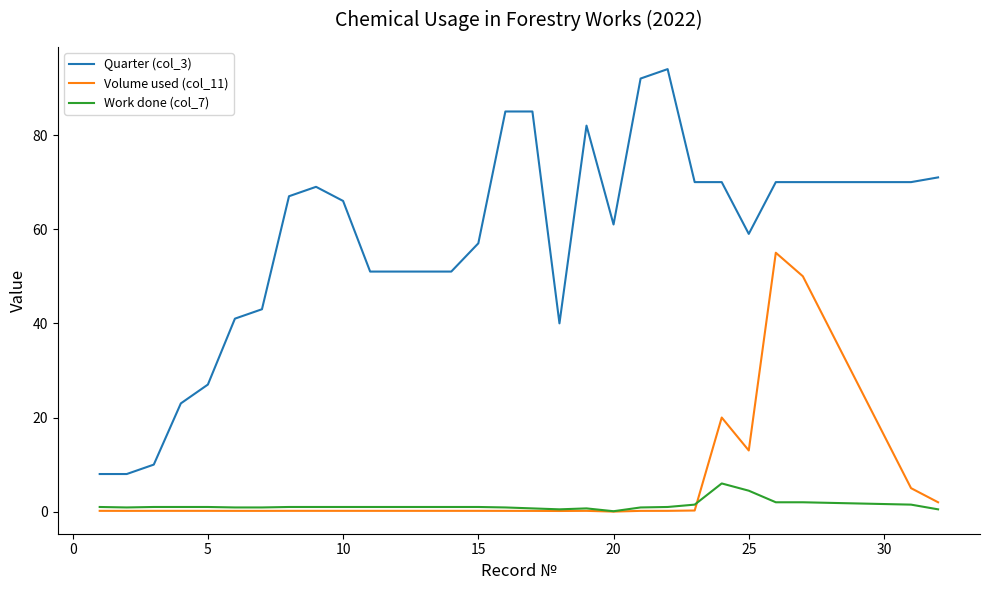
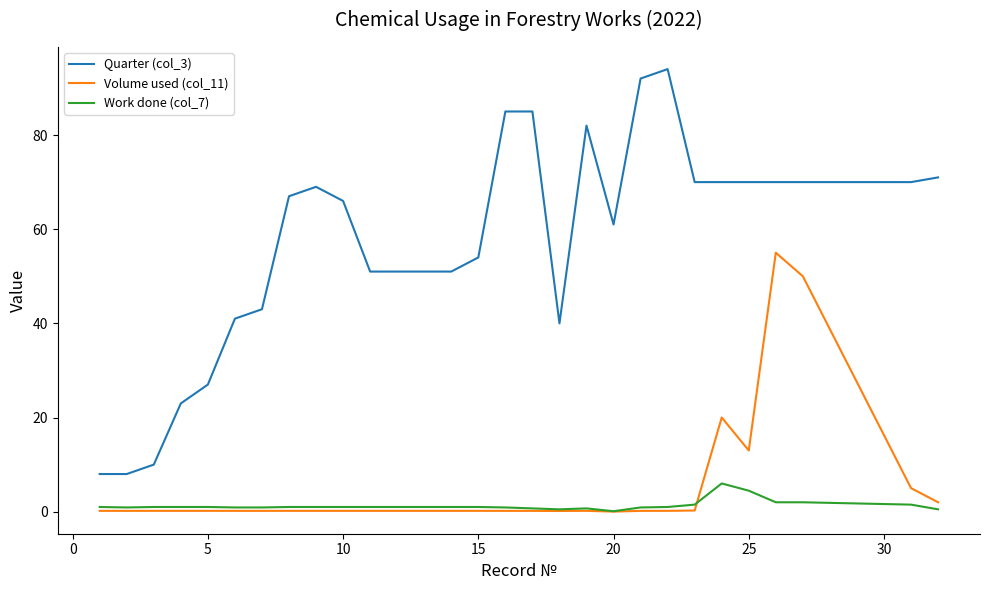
Quarter (col_3), 15: 57 -> 54
Quarter (col_3), 25: 59 -> 70
